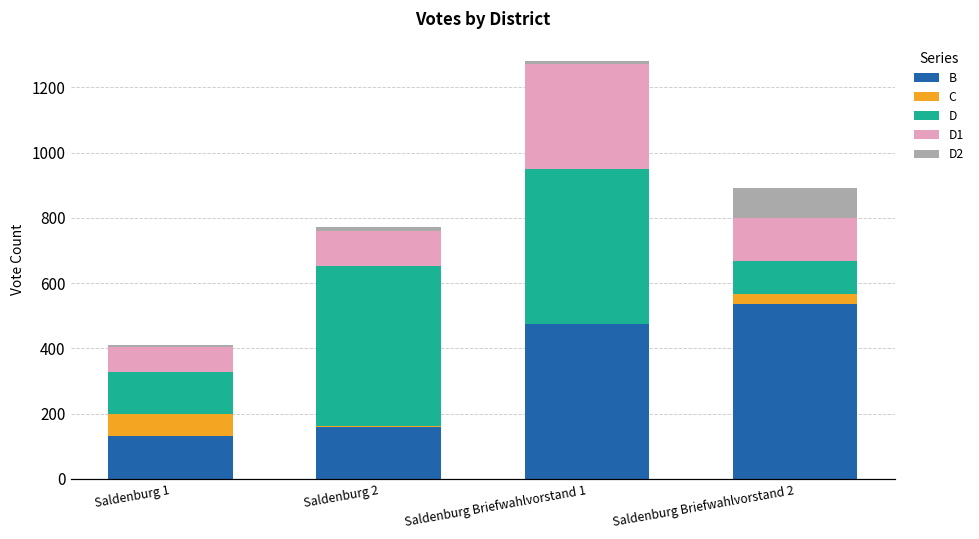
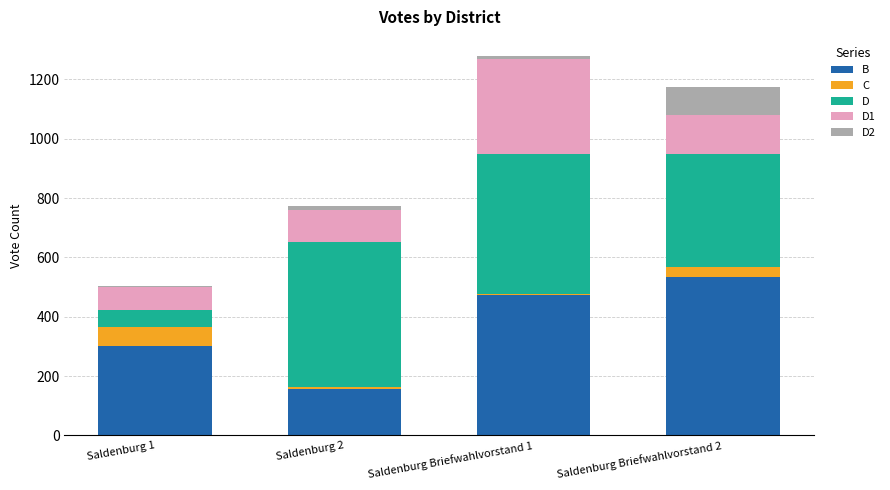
B, Saldenburg 1: 130 -> 300
D, Saldenburg 1: 130 -> 60
D, Saldenburg Briefwahlvorstand 2: 100 -> 380
